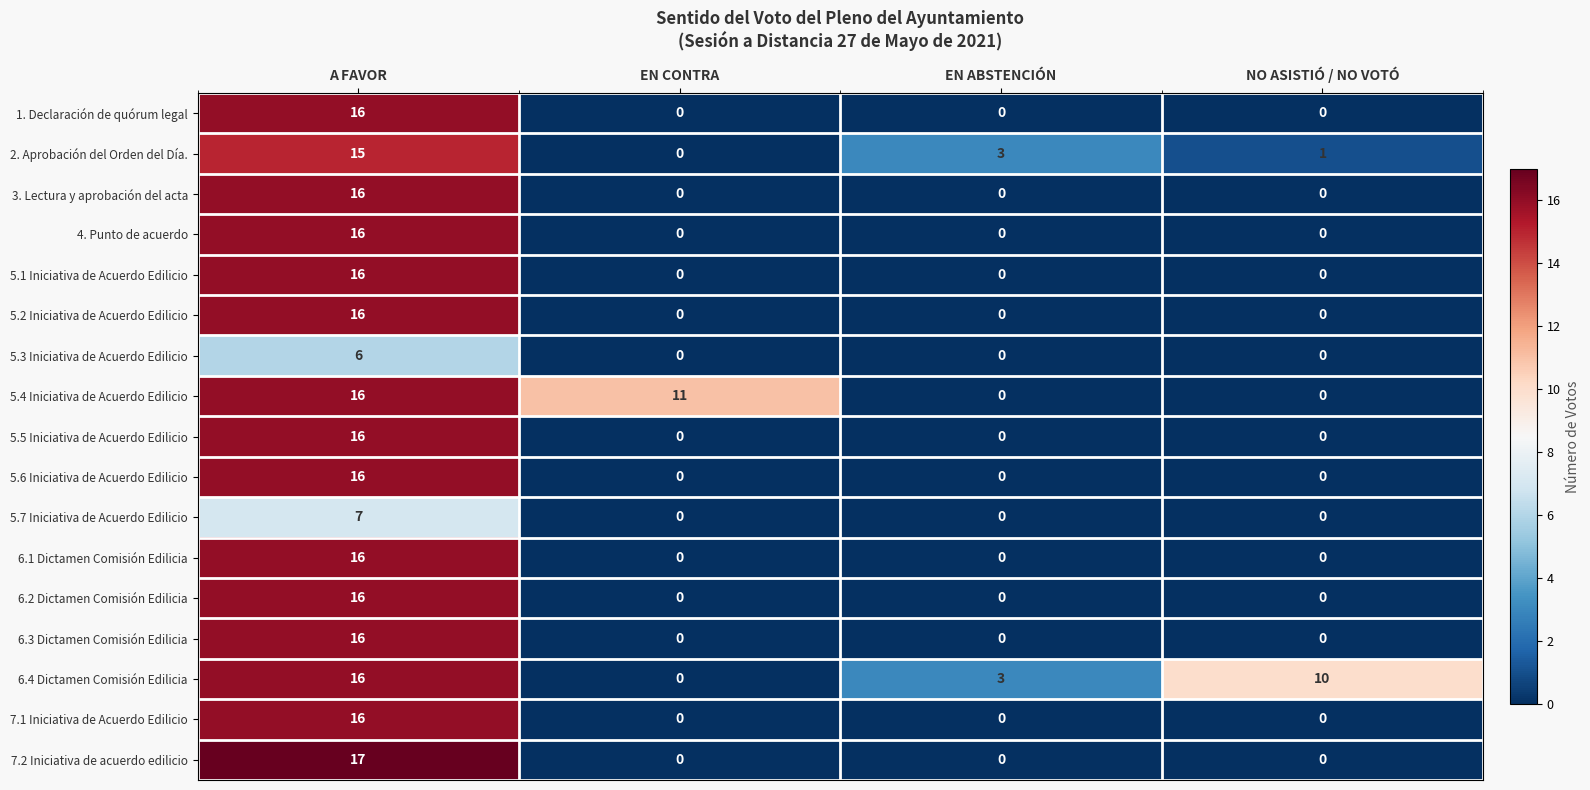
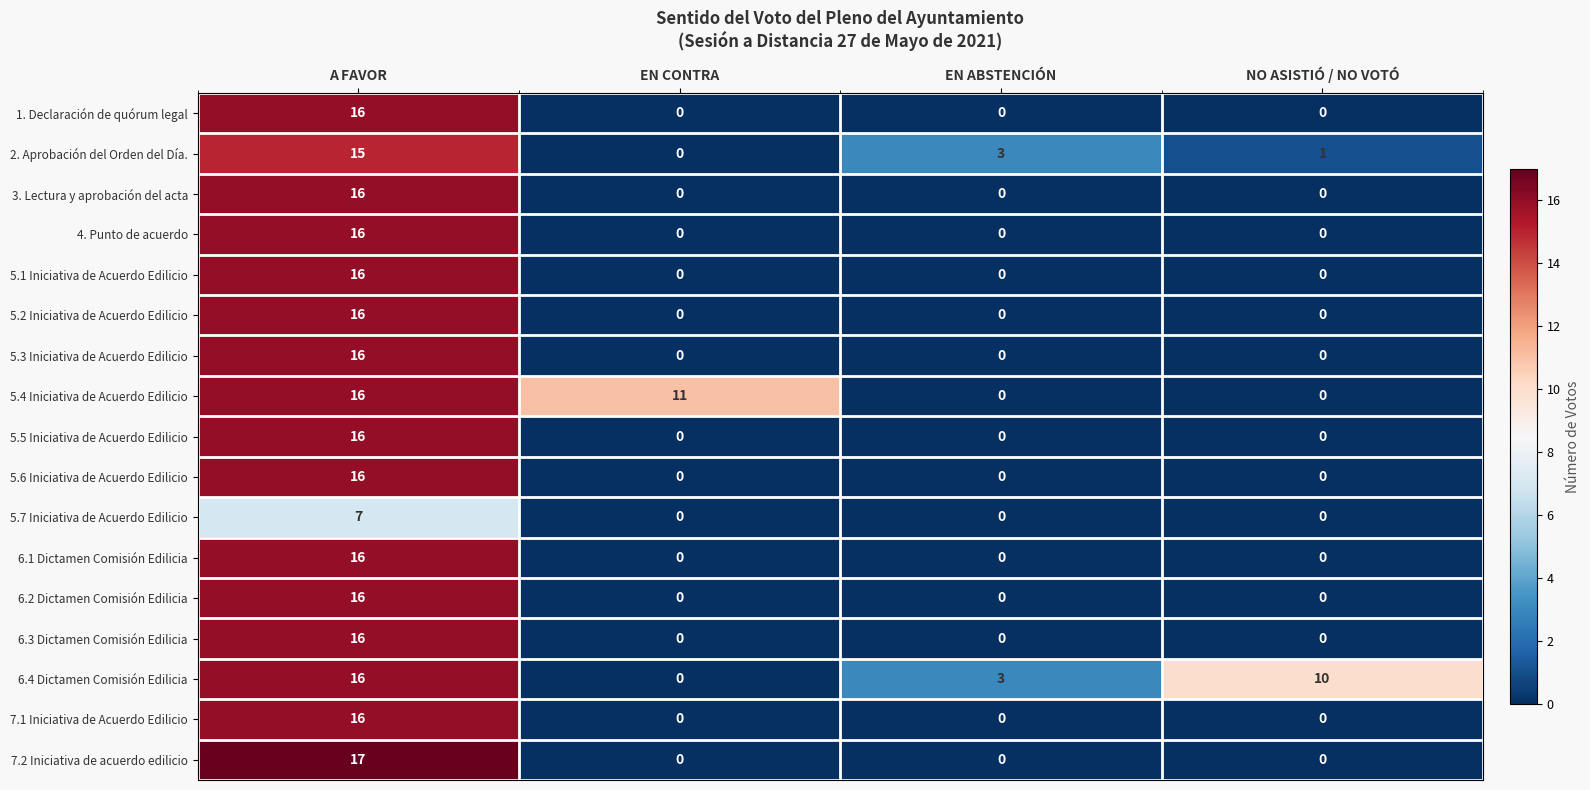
5.3 Iniciativa de Acuerdo Edilicio, A FAVOR: 6 -> 16
